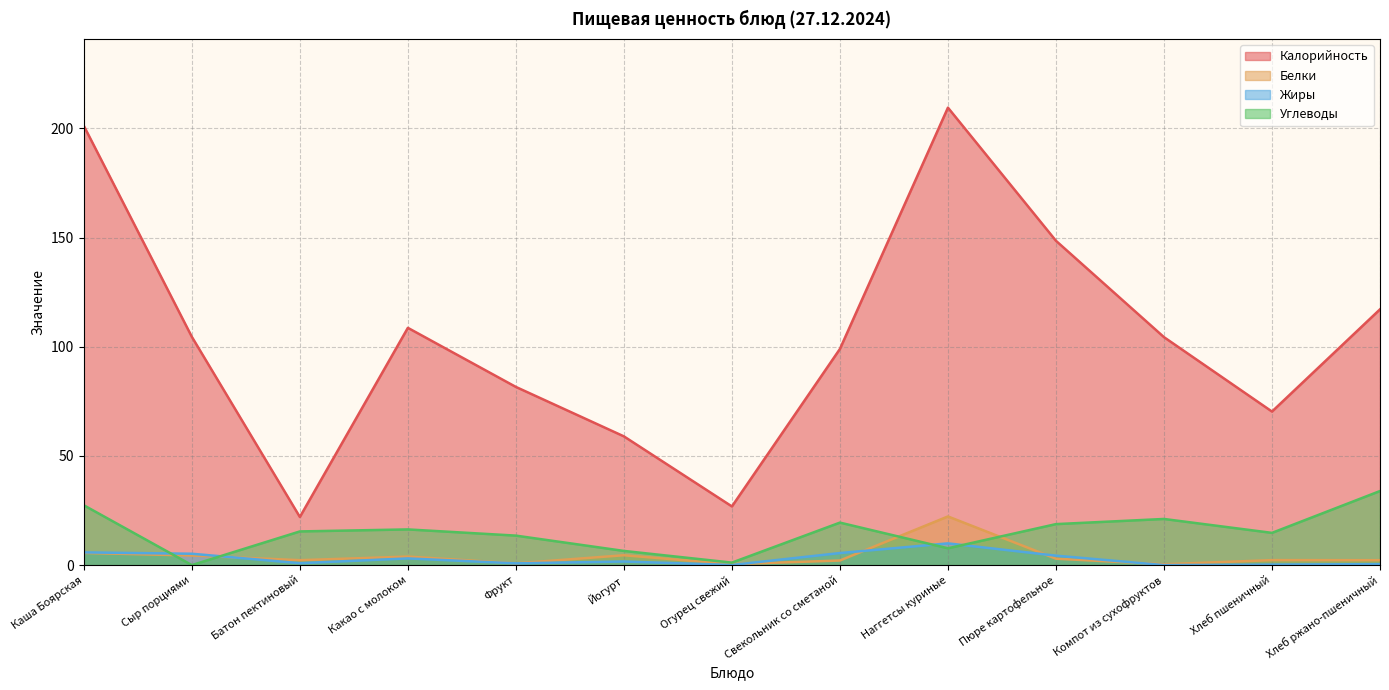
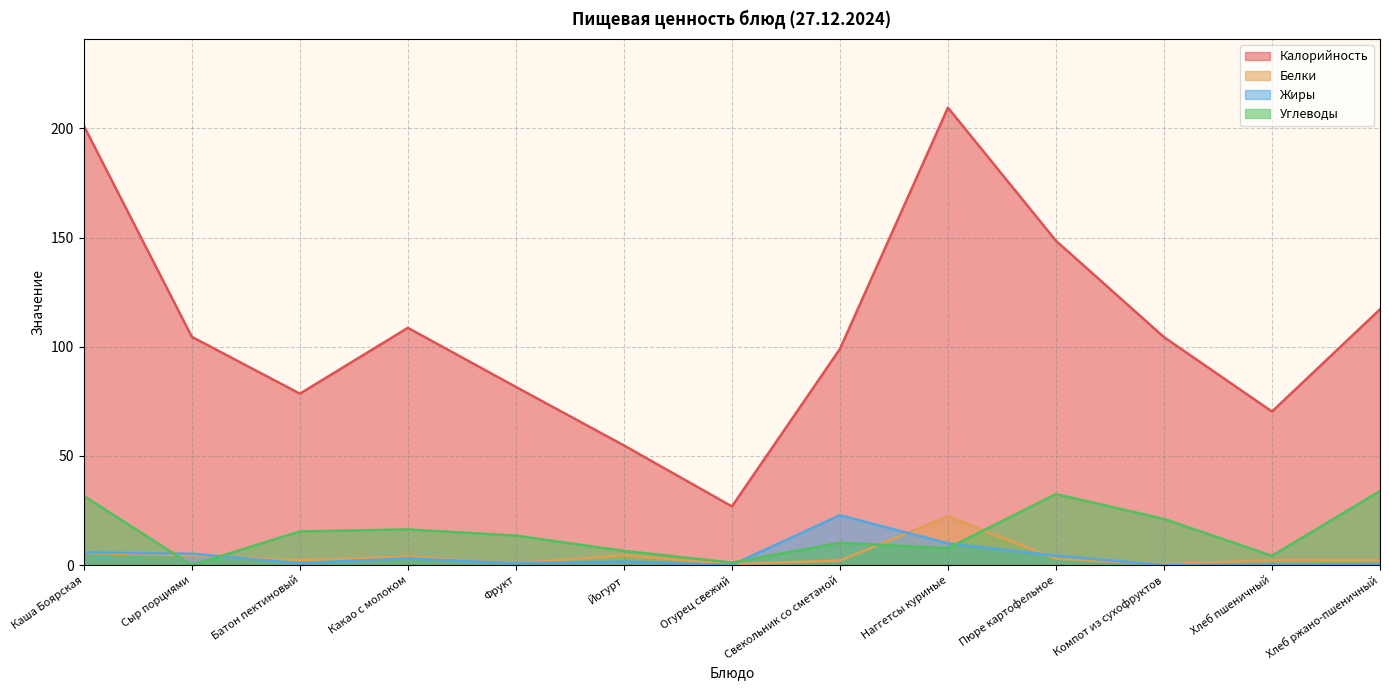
Углеводы, Каша Боярская: 27 -> 32
Калорийность, Батон пектиновый: 22 -> 79
Калорийность, Йогурт: 59 -> 55
Жиры, Свекольник со сметаной: 6 -> 23
Углеводы, Свекольник со сметаной: 19 -> 10
Углеводы, Пюре картофельное: 19 -> 33
Углеводы, Хлеб пшеничный: 15 -> 4
